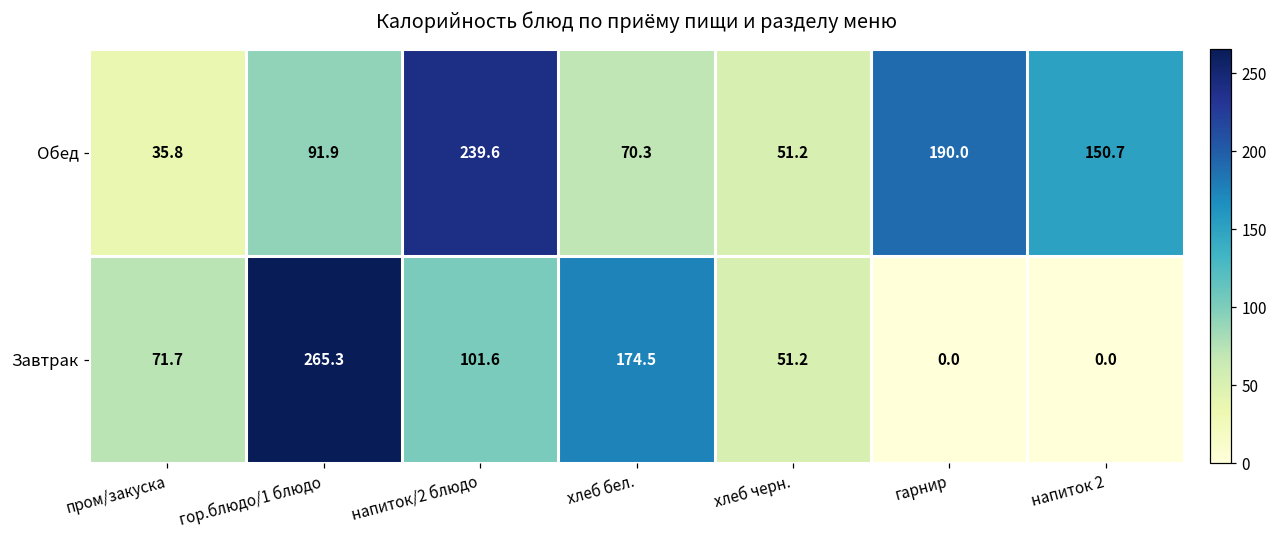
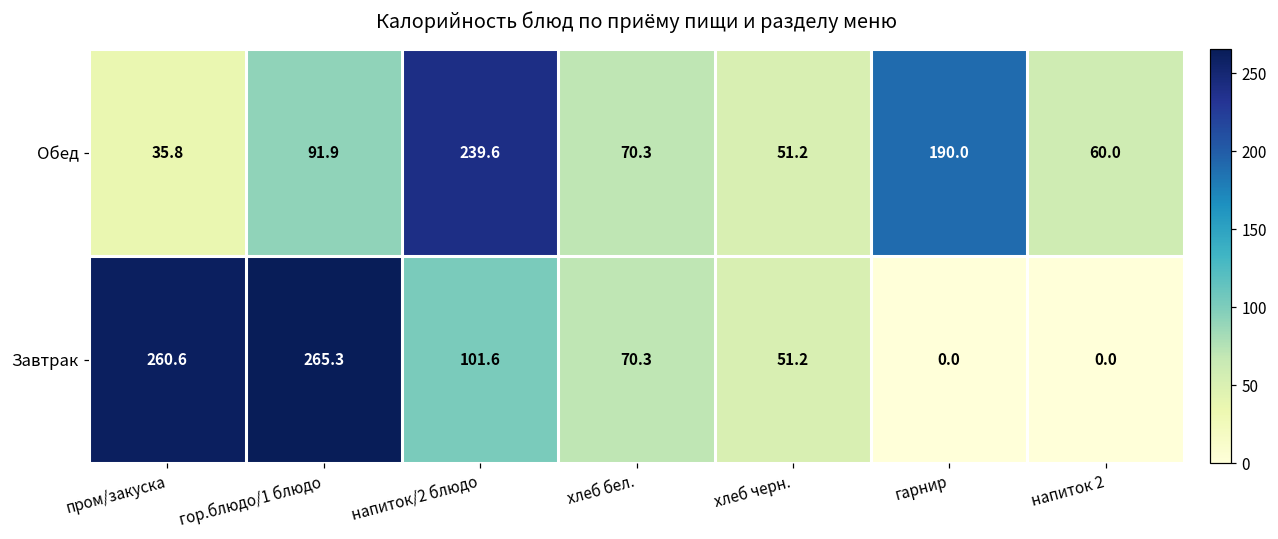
Обед, напиток 2: 150.7 -> 60.0
Завтрак, пром/закуска: 71.7 -> 260.6
Завтрак, хлеб бел.: 174.5 -> 70.3
